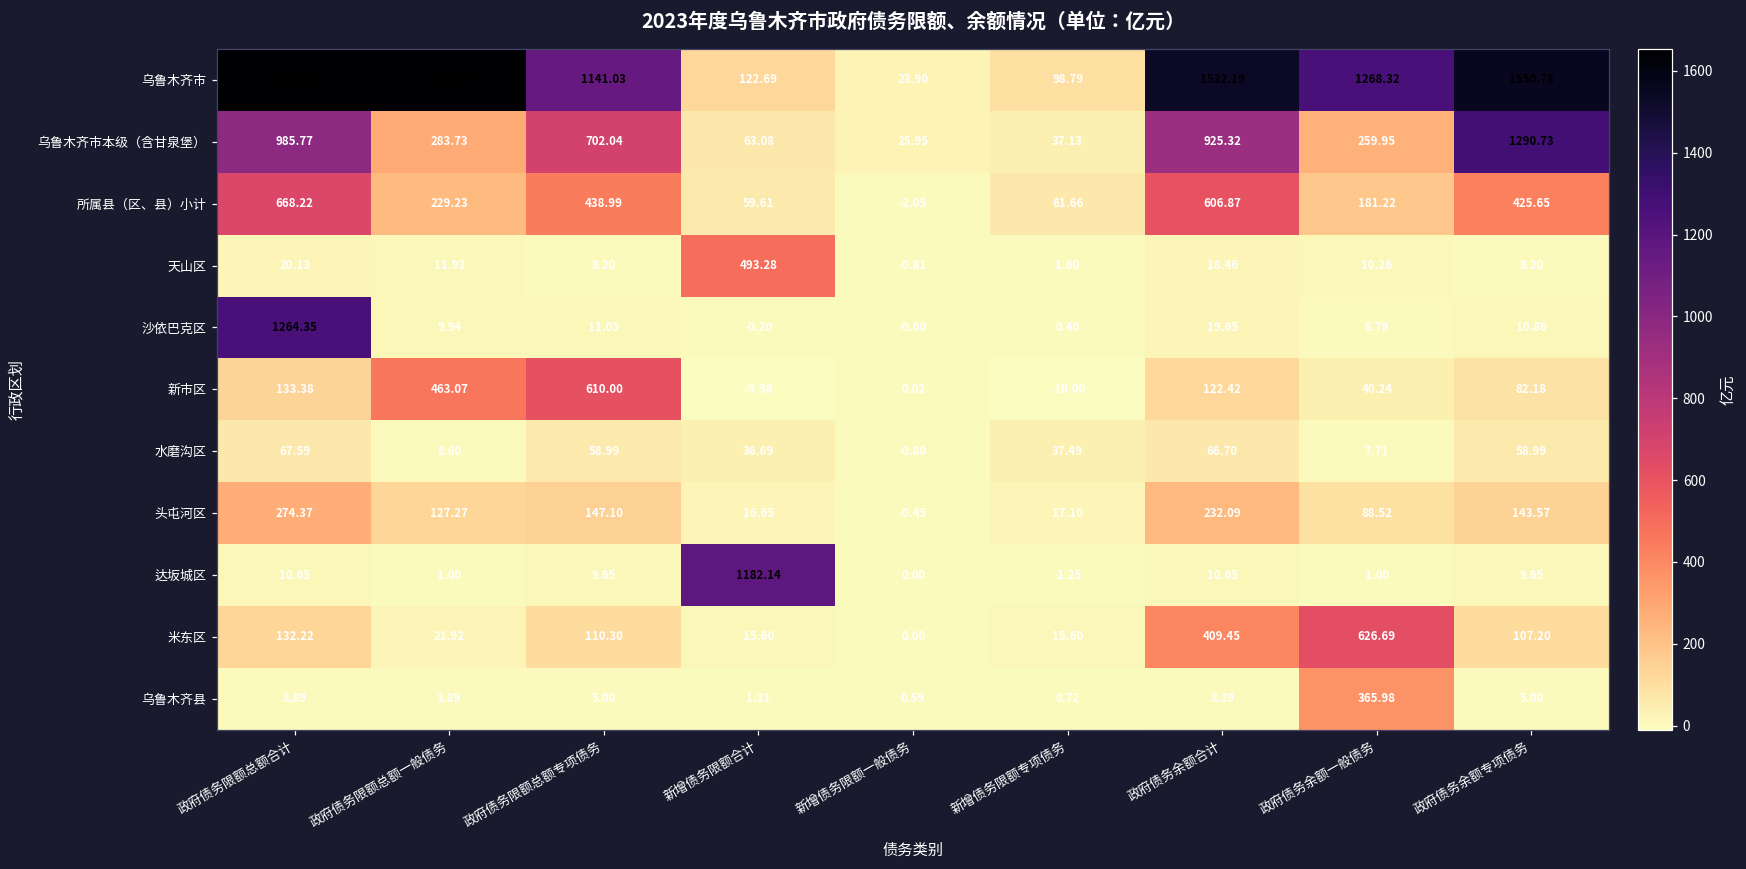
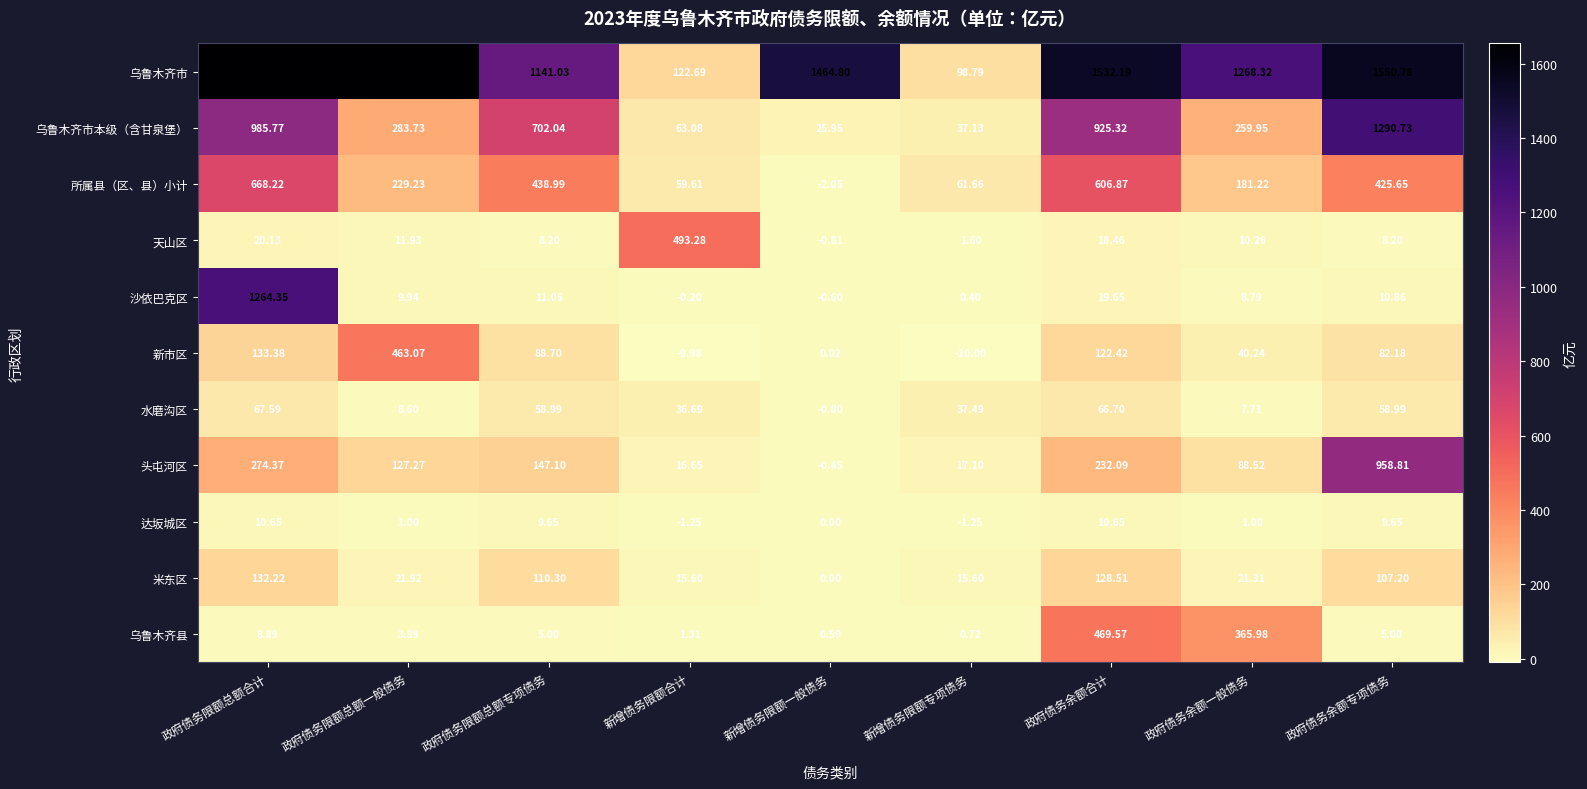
乌鲁木齐市, 新增债务限额一般债务: 23.90 -> 1464.80
新市区, 政府债务限额总额专项债务: 610.00 -> 88.70
头屯河区, 政府债务余额专项债务: 143.57 -> 958.81
达坂城区, 新增债务限额合计: 1182.14 -> -1.25
米东区, 政府债务余额合计: 409.45 -> 128.51
米东区, 政府债务余额一般债务: 626.69 -> 21.31
乌鲁木齐县, 政府债务余额合计: 8.39 -> 469.57
